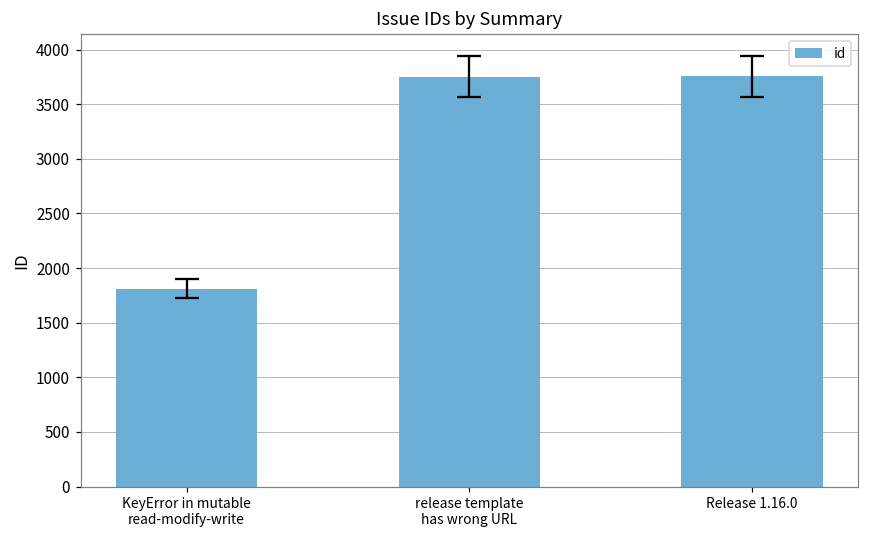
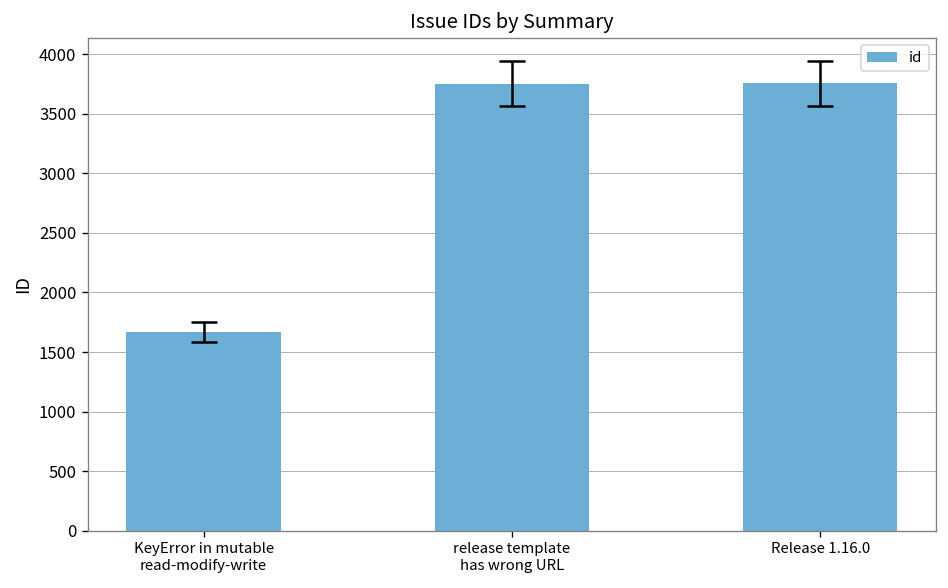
id, KeyError in mutable read-modify-write: 1800 -> 1700
